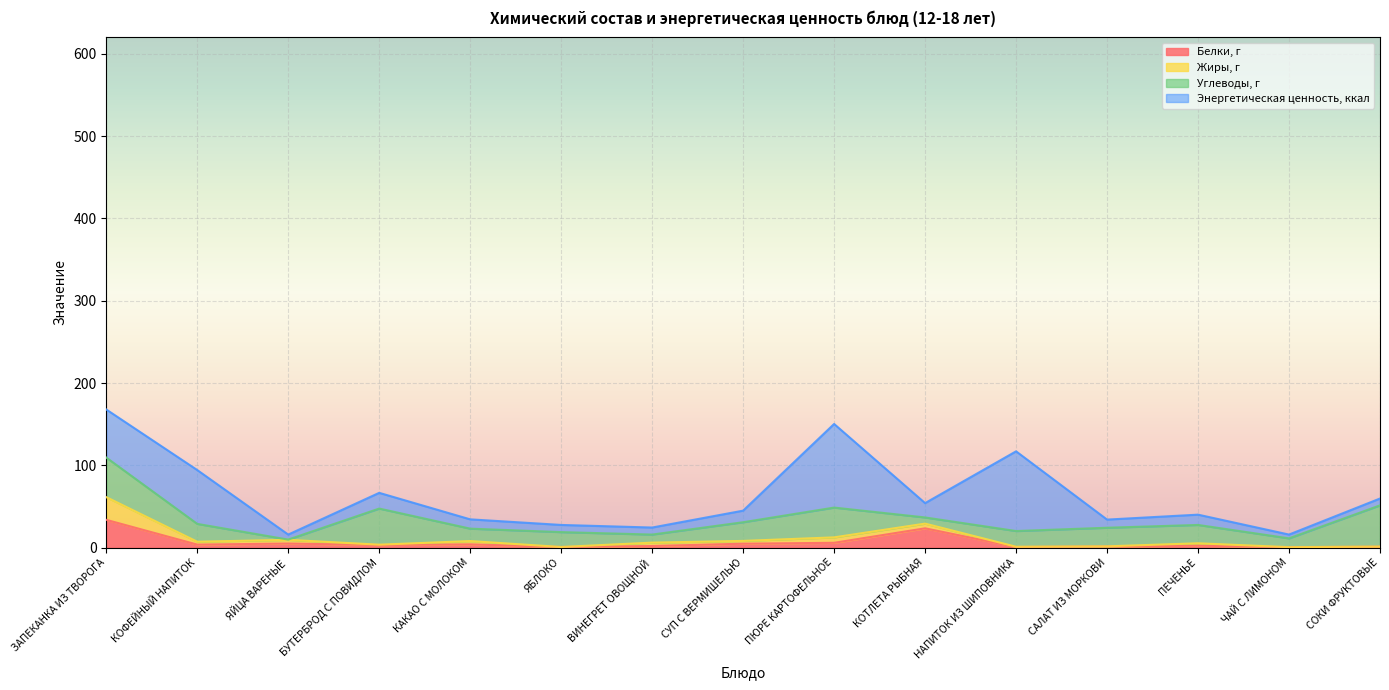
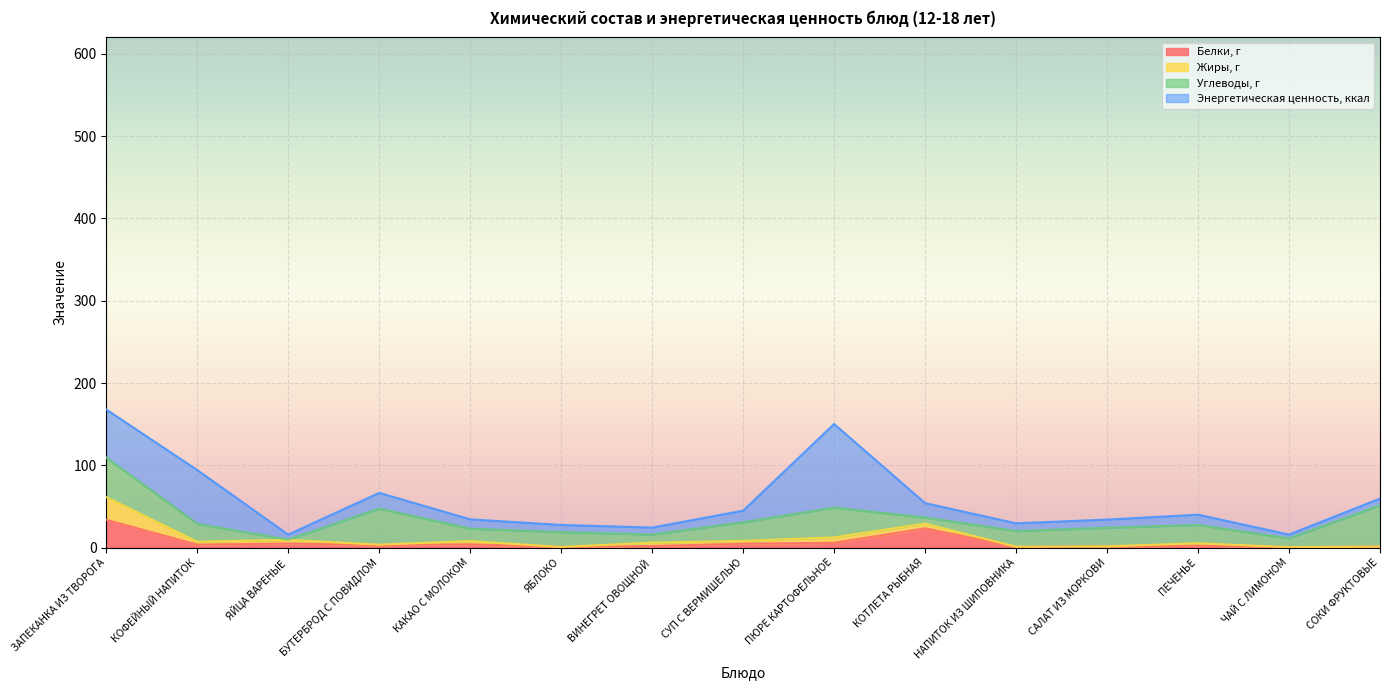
Энергетическая ценность, ккал, НАПИТОК ИЗ ШИПОВНИКА: 100 -> 10
